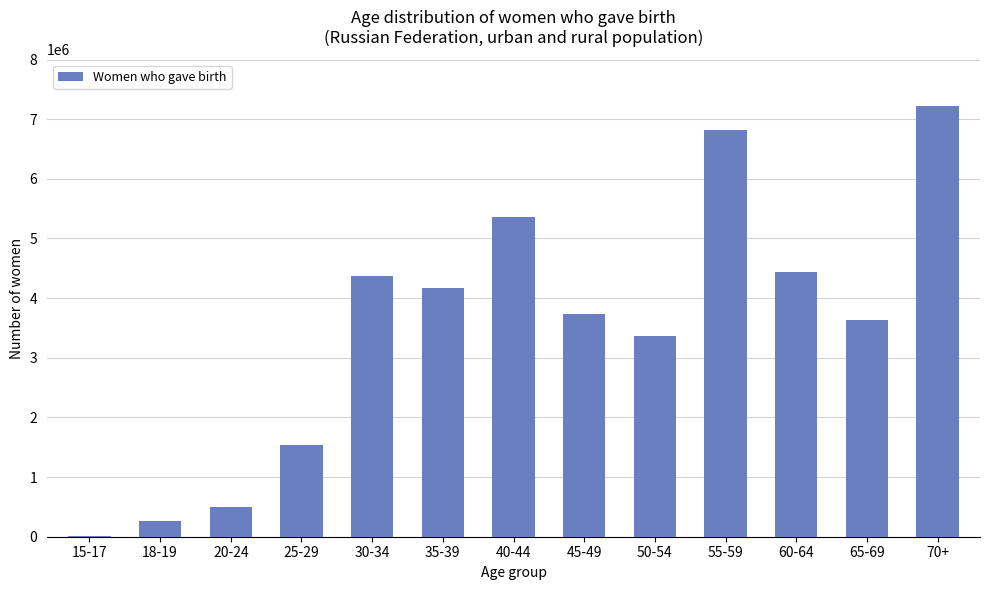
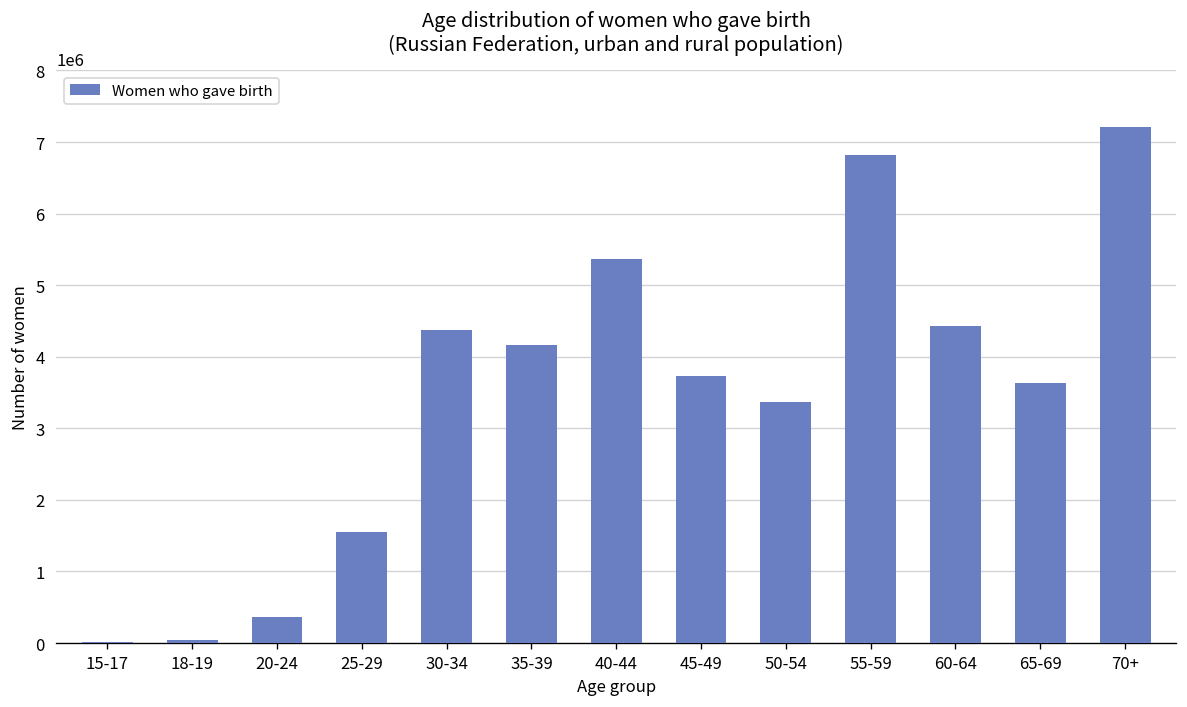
18-19: 300000 -> 0
20-24: 500000 -> 400000
